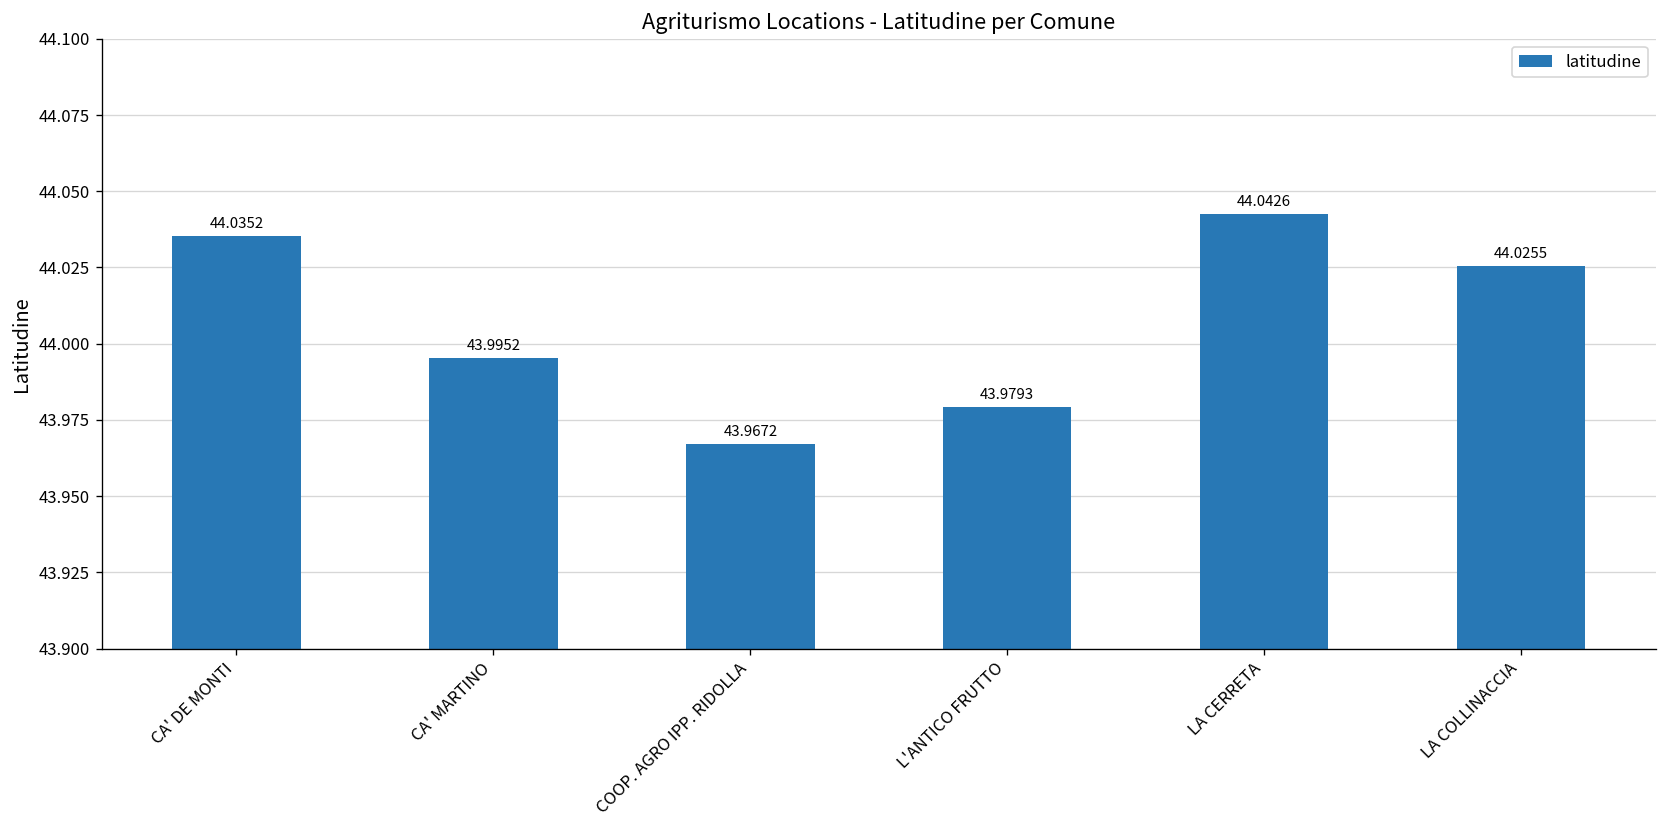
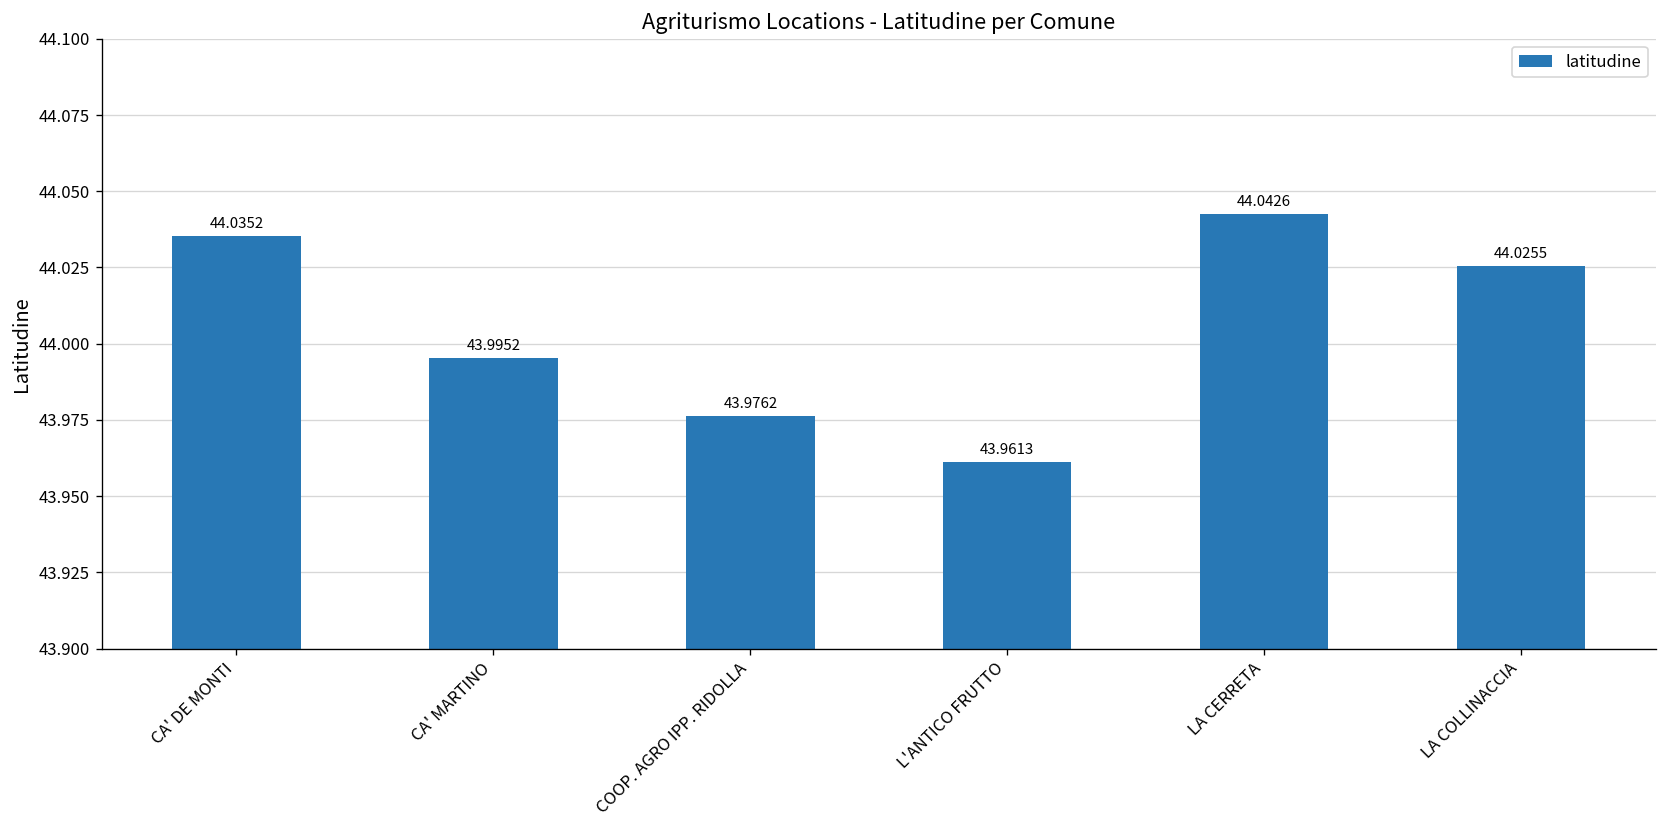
COOP. AGRO IPP. RIDOLLA: 43.9672 -> 43.9762
L'ANTICO FRUTTO: 43.9793 -> 43.9613
